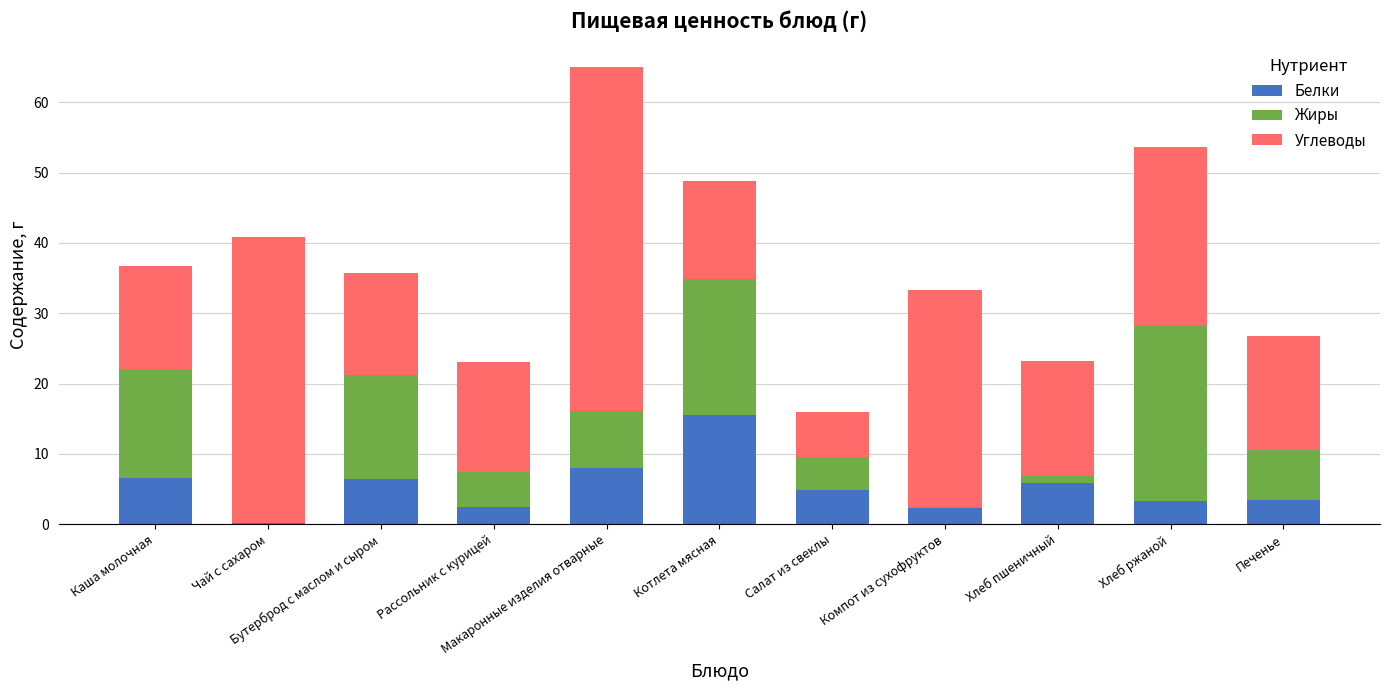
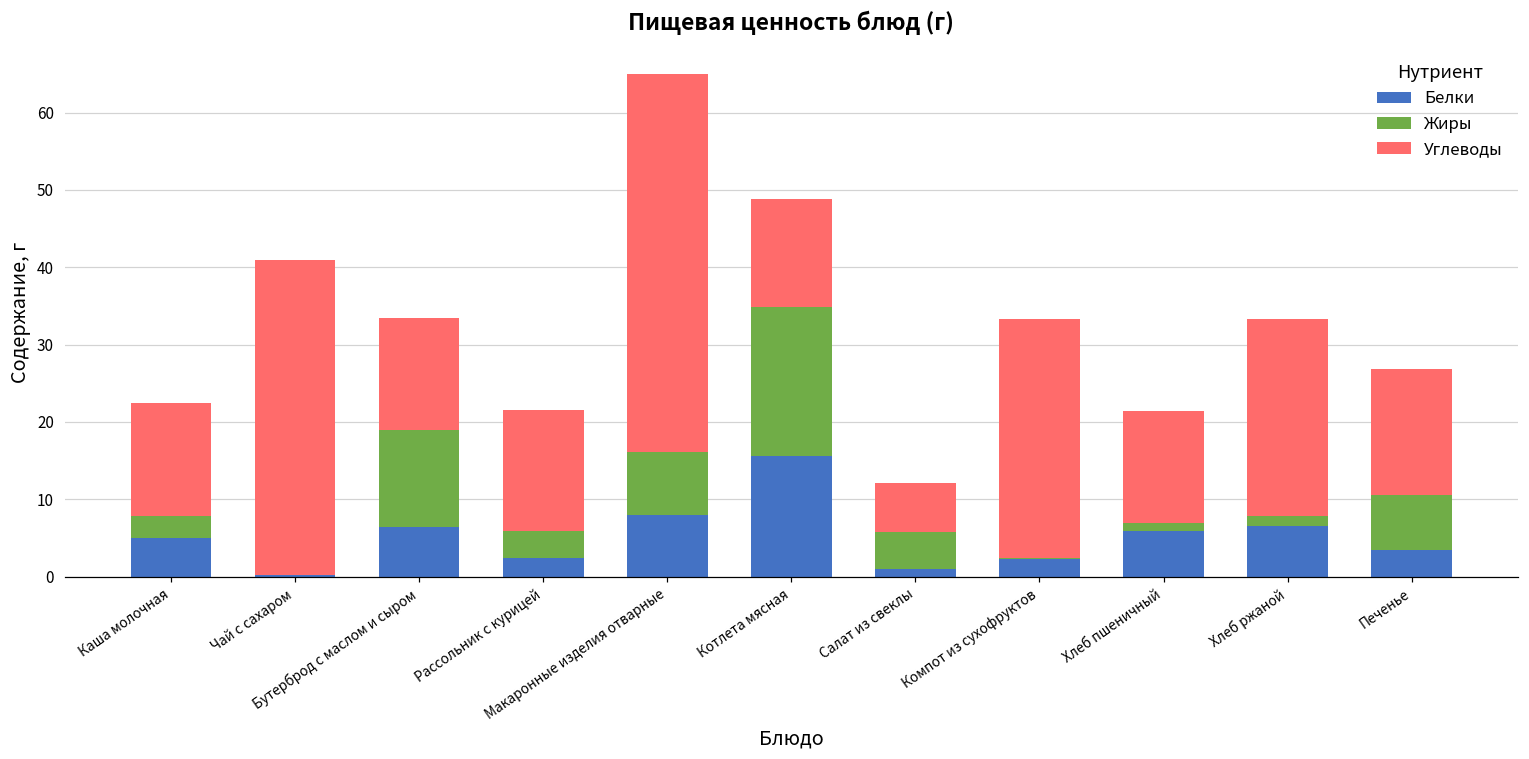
Белки, Каша молочная: 7 -> 5
Жиры, Каша молочная: 16 -> 3
Жиры, Бутерброд с маслом и сыром: 15 -> 13
Жиры, Рассольник с курицей: 5 -> 4
Белки, Салат из свеклы: 5 -> 1
Углеводы, Хлеб пшеничный: 16 -> 15
Белки, Хлеб ржаной: 3 -> 7
Жиры, Хлеб ржаной: 25 -> 1
